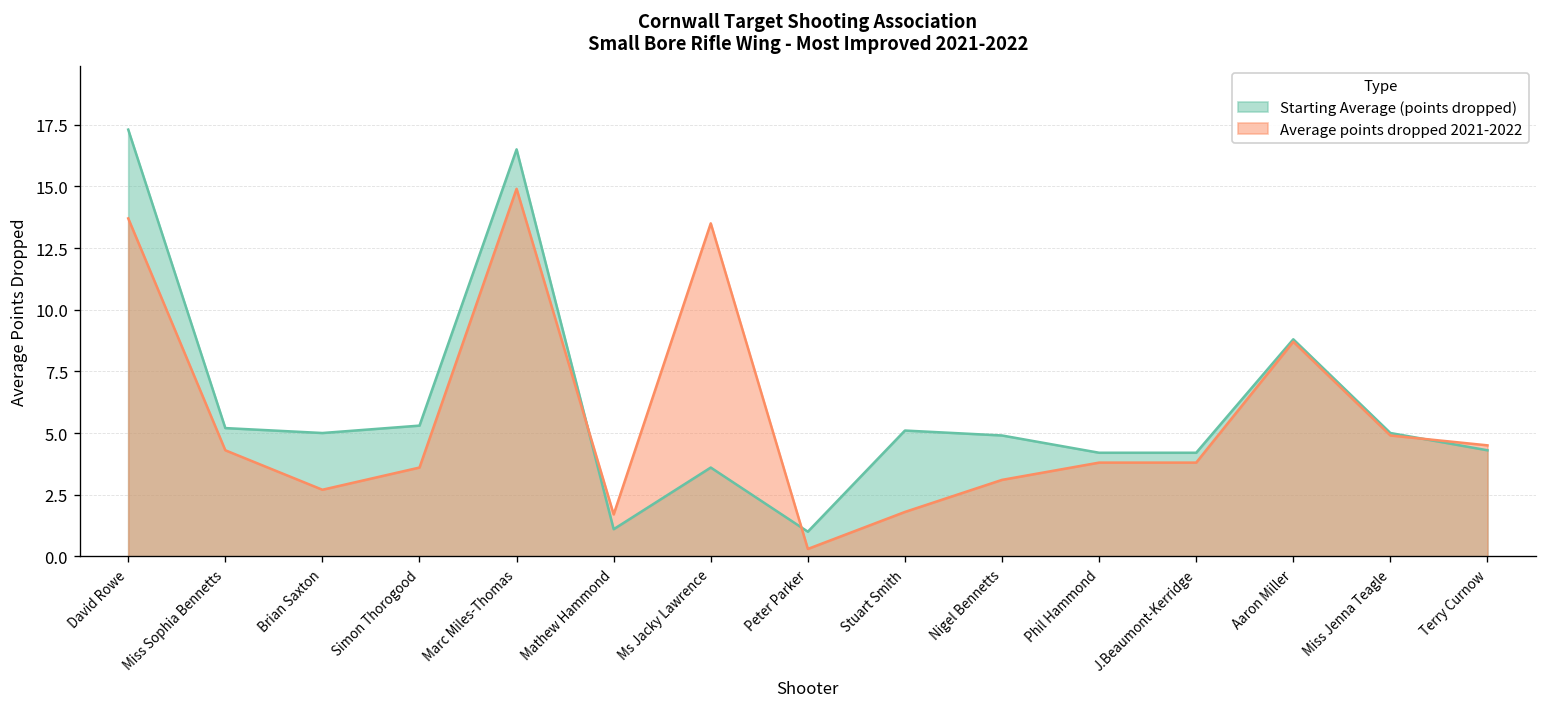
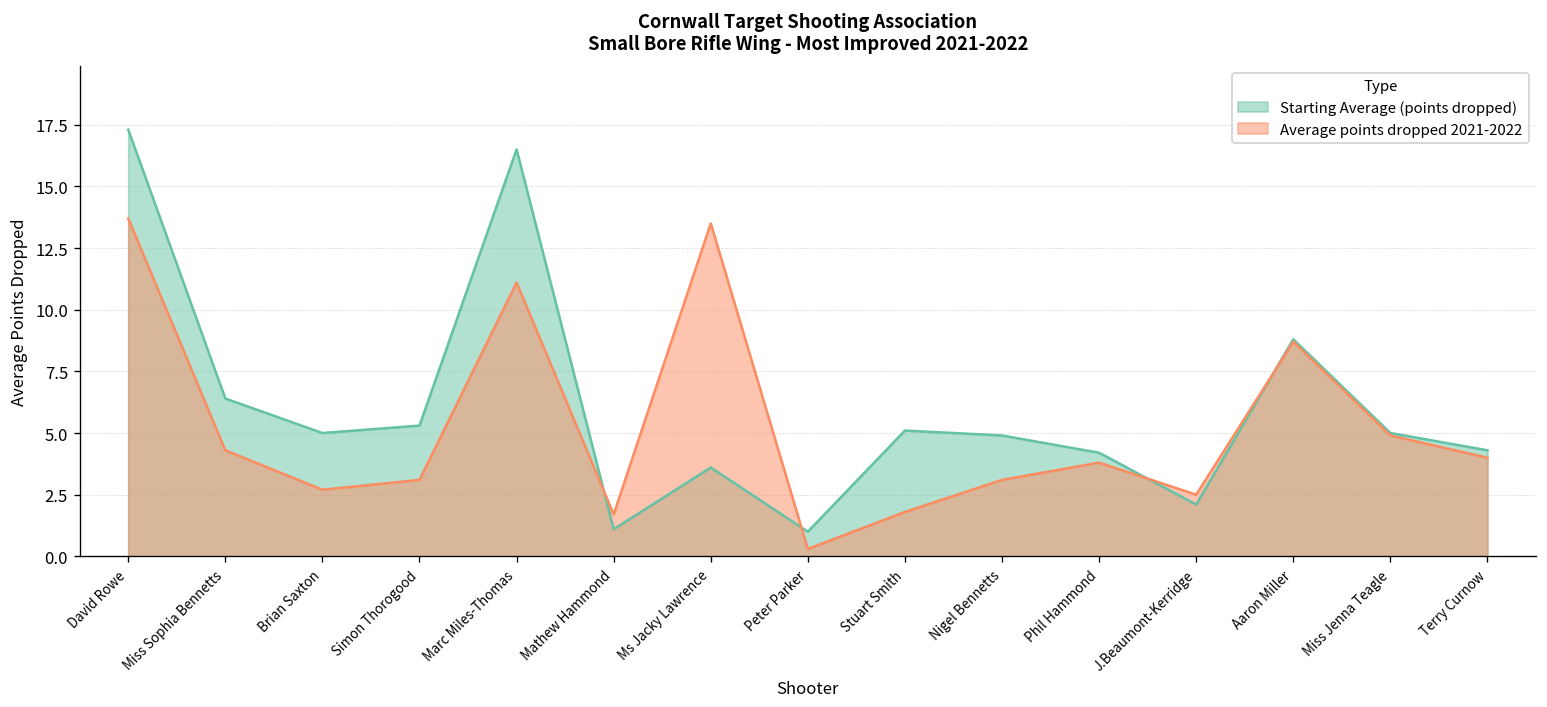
Starting Average (points dropped), Miss Sophia Bennetts: 5.2 -> 6.4
Average points dropped 2021-2022, Simon Thorogood: 3.6 -> 3.1
Average points dropped 2021-2022, Marc Miles-Thomas: 14.9 -> 11.1
Starting Average (points dropped), J.Beaumont-Kerridge: 4.2 -> 2.1
Average points dropped 2021-2022, J.Beaumont-Kerridge: 3.8 -> 2.5
Average points dropped 2021-2022, Terry Curnow: 4.5 -> 4.0
